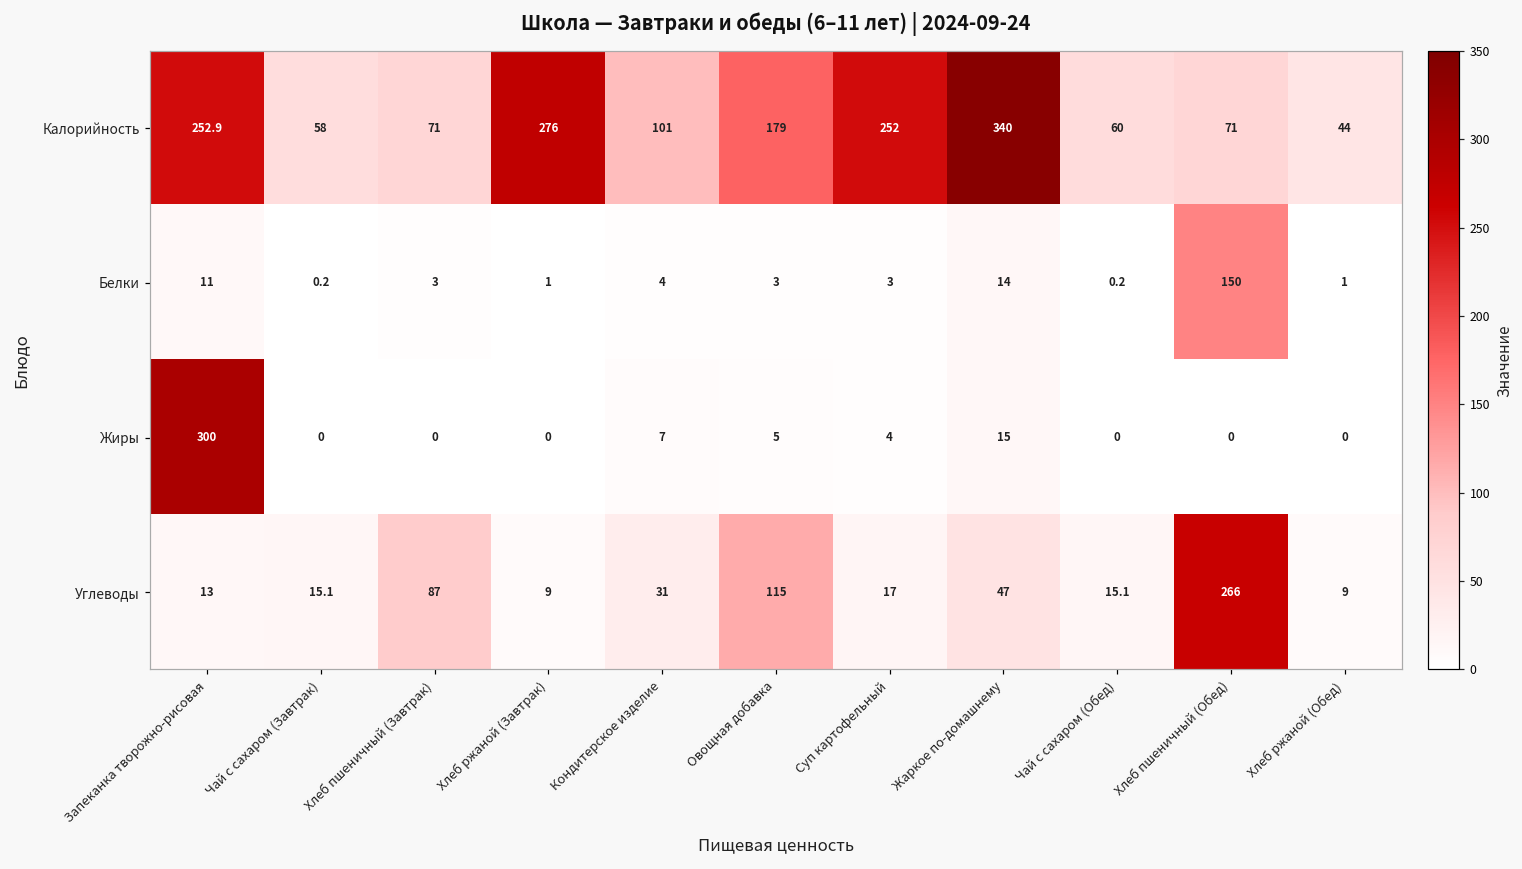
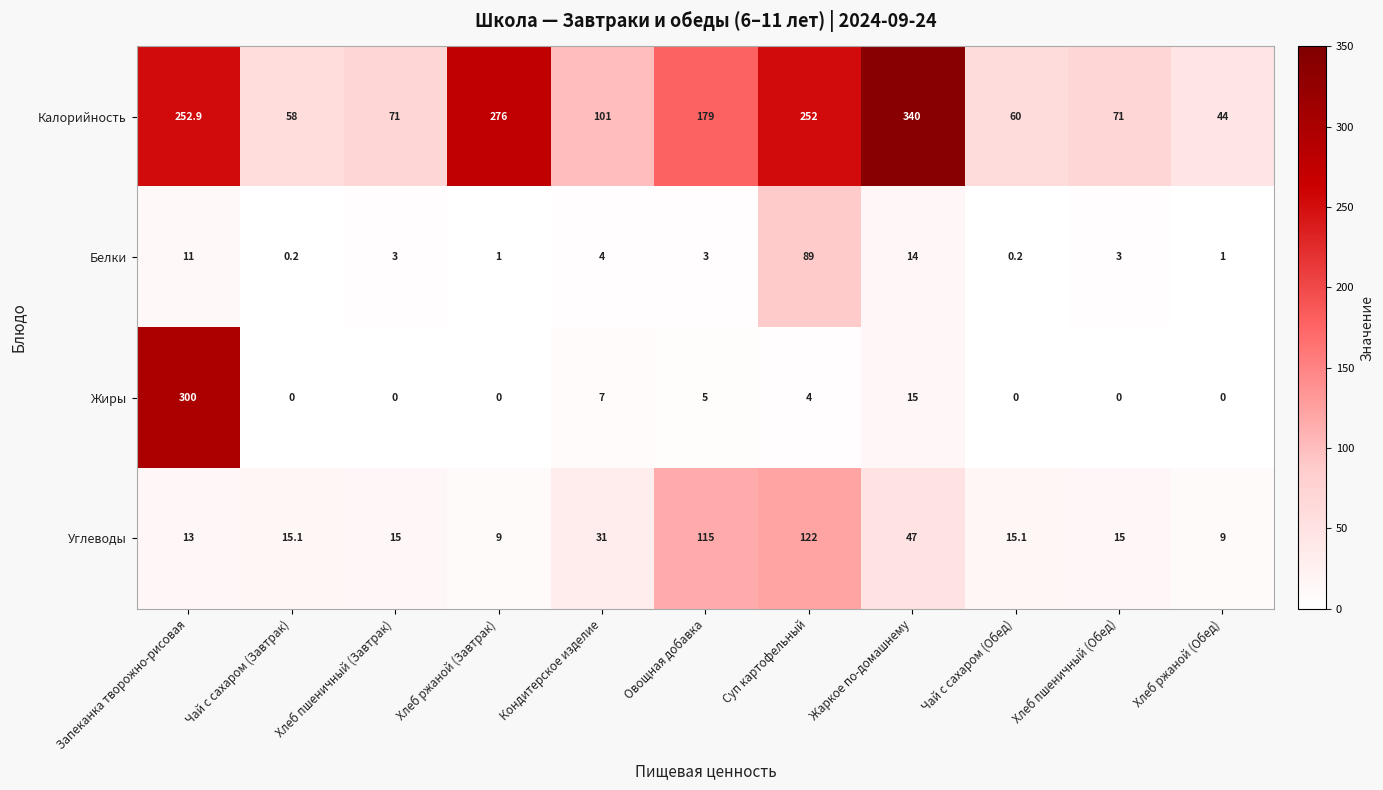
Белки, Суп картофельный: 3 -> 89
Белки, Хлеб пшеничный (Обед): 150 -> 3
Углеводы, Хлеб пшеничный (Завтрак): 87 -> 15
Углеводы, Суп картофельный: 17 -> 122
Углеводы, Хлеб пшеничный (Обед): 266 -> 15
